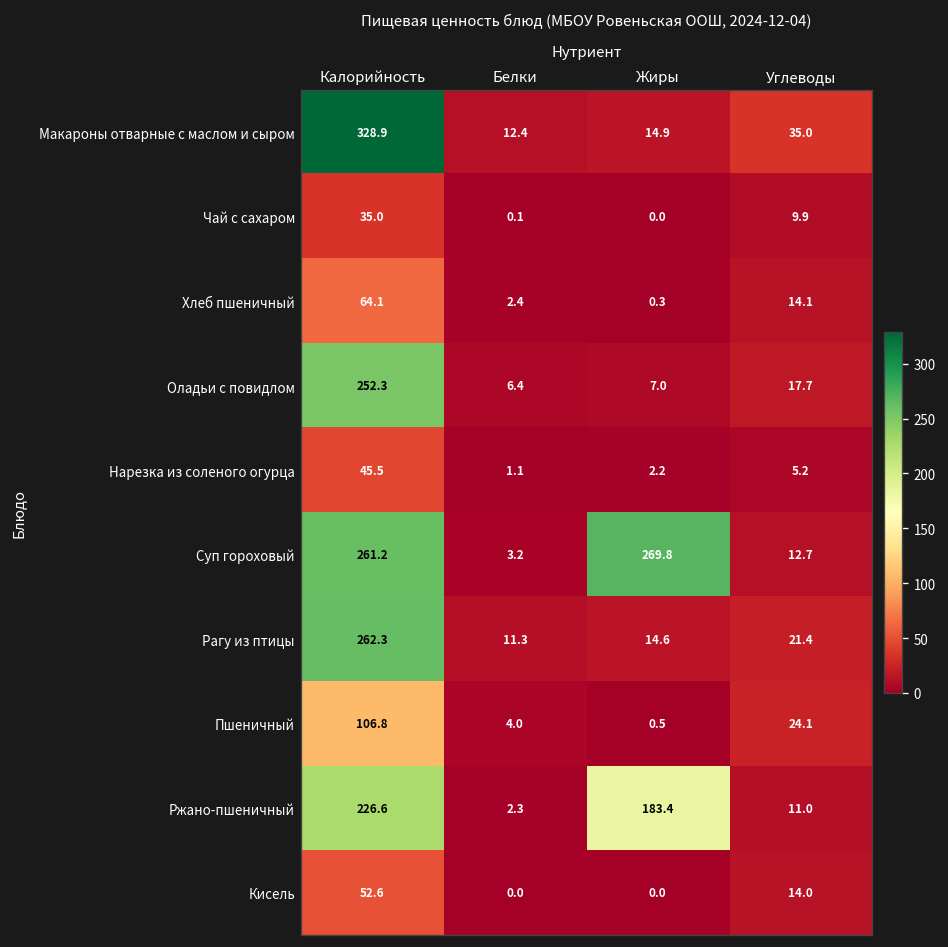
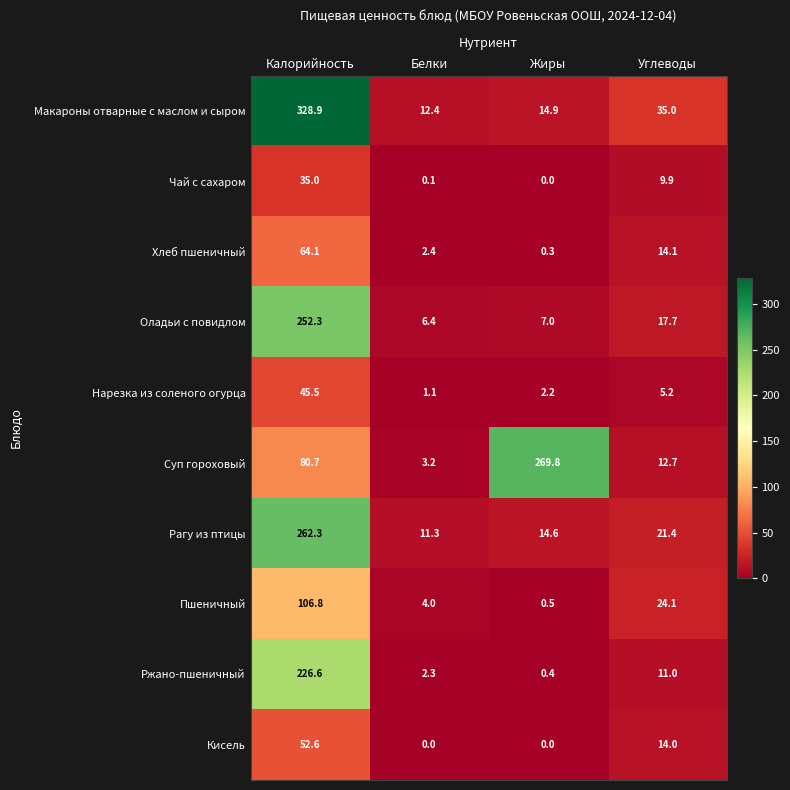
Суп гороховый, Калорийность: 261.2 -> 80.7
Ржано-пшеничный, Жиры: 183.4 -> 0.4
